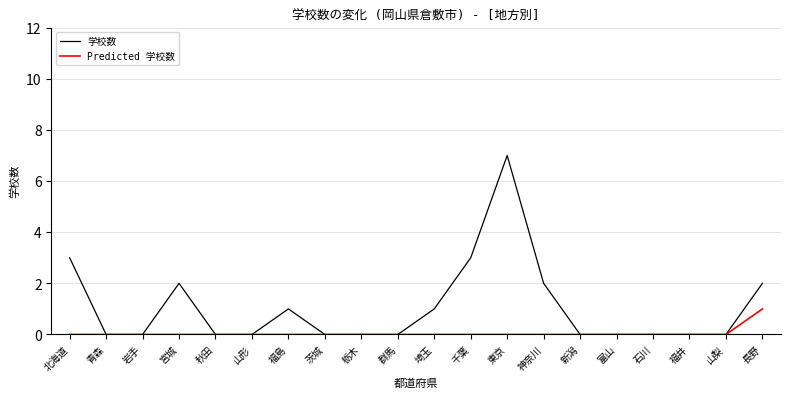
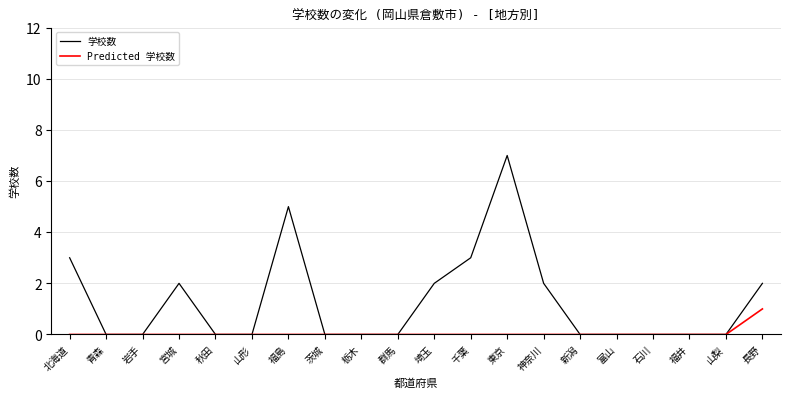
学校数, 福島: 1 -> 5
学校数, 埼玉: 1 -> 2
